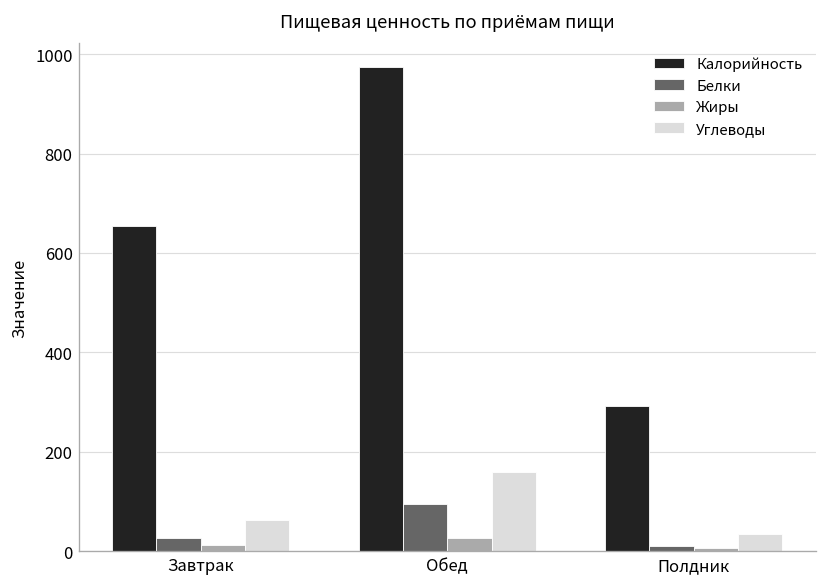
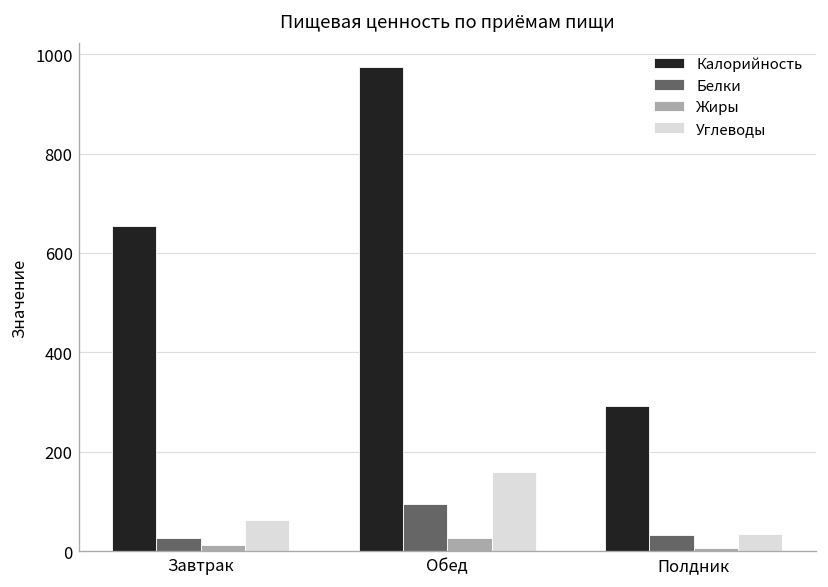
Белки, Полдник: 10 -> 30
